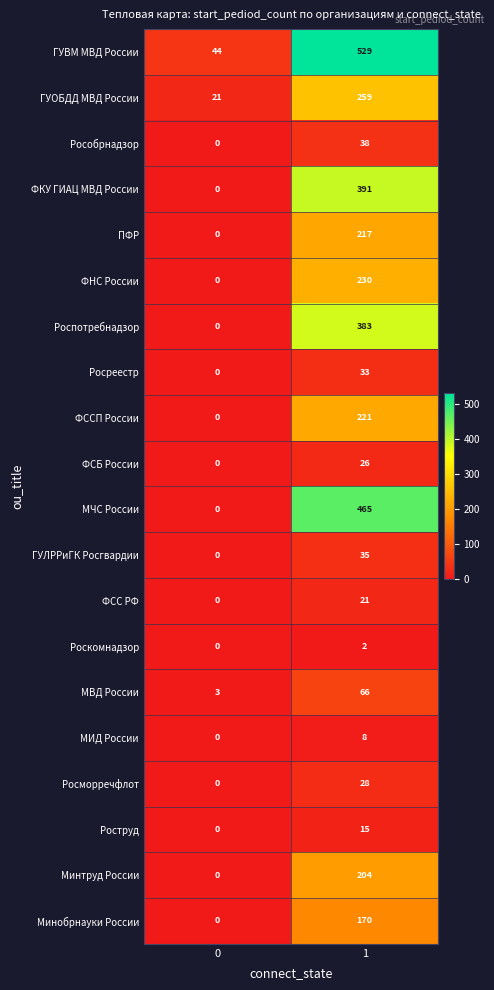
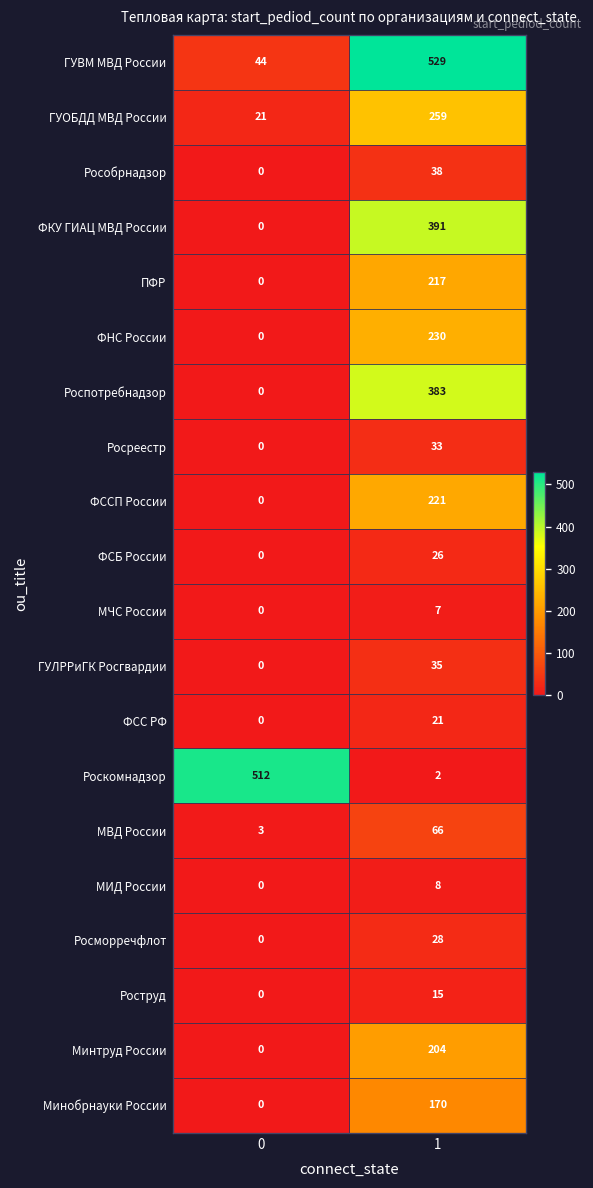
МЧС России, 1: 465 -> 7
Роскомнадзор, 0: 0 -> 512
